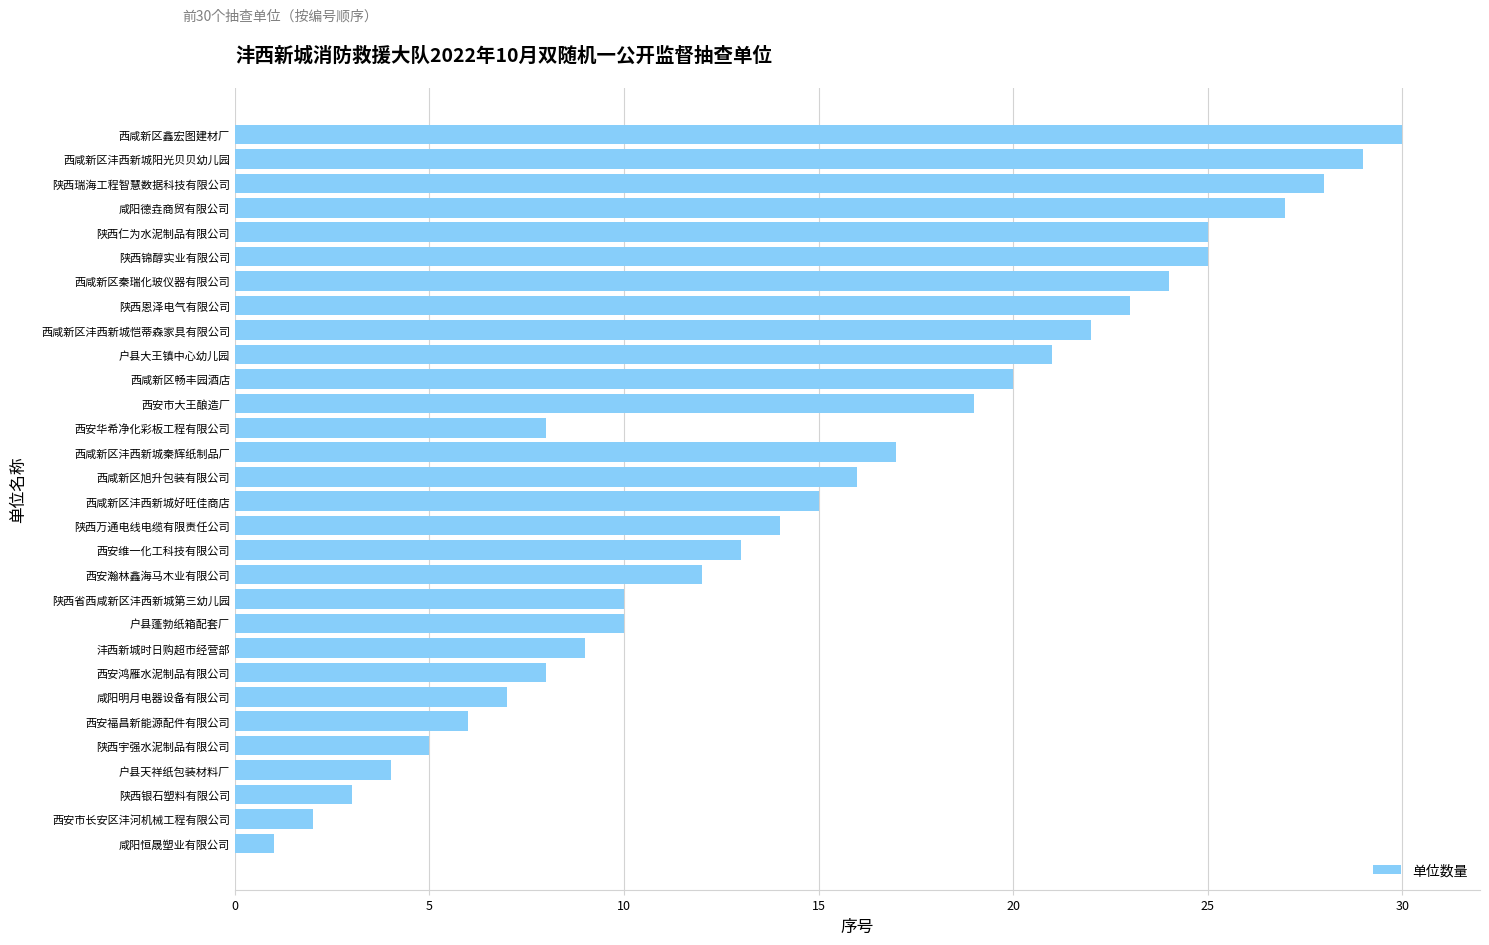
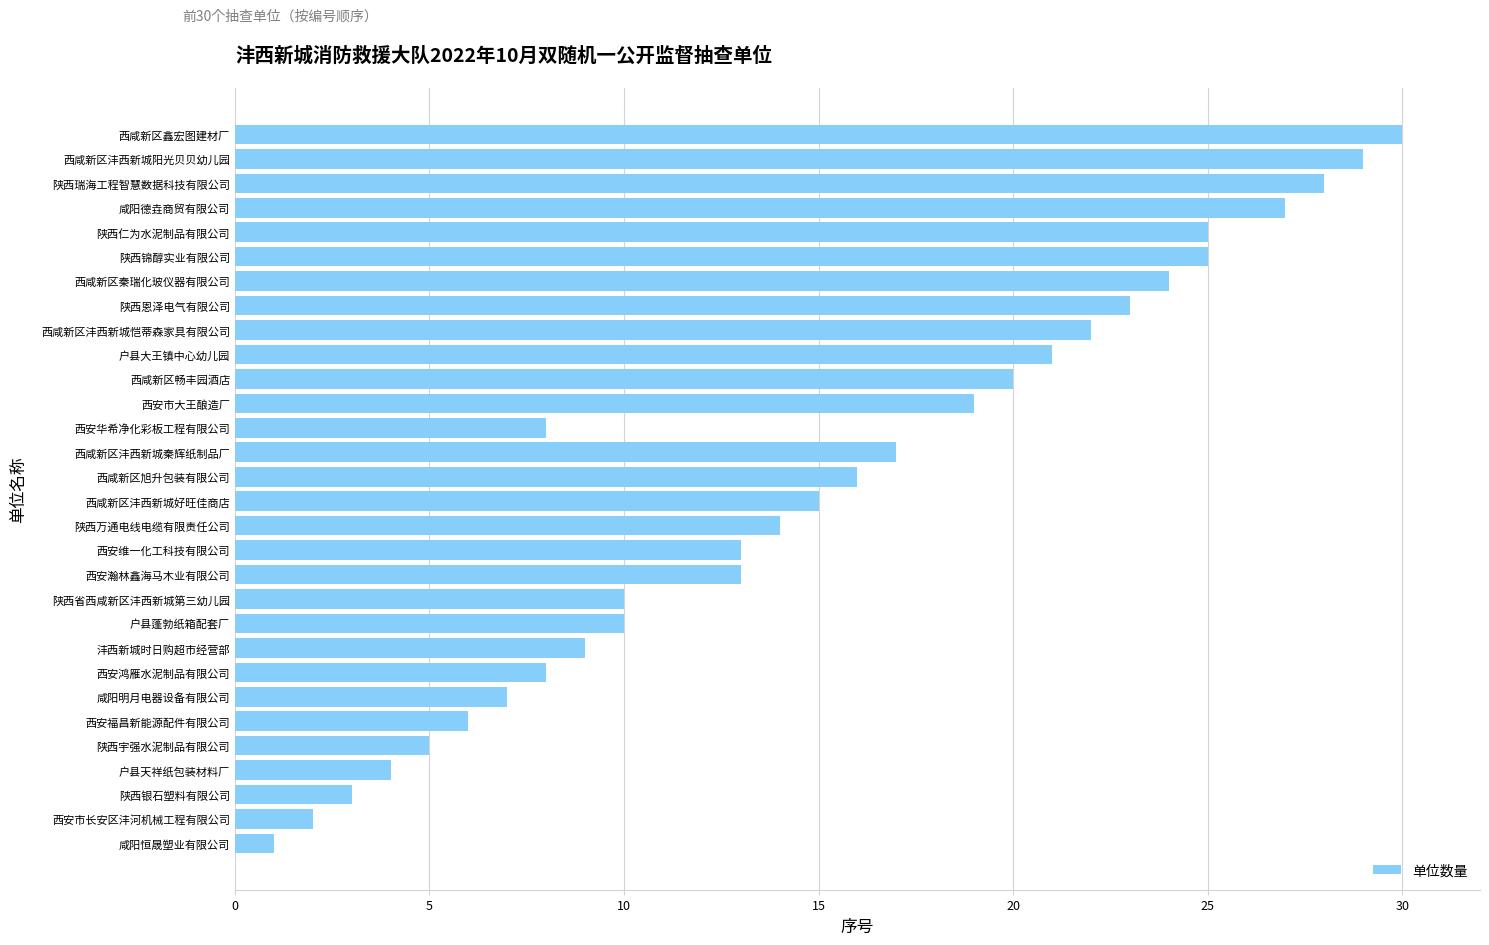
西安瀚林鑫海马木业有限公司: 12 -> 13
